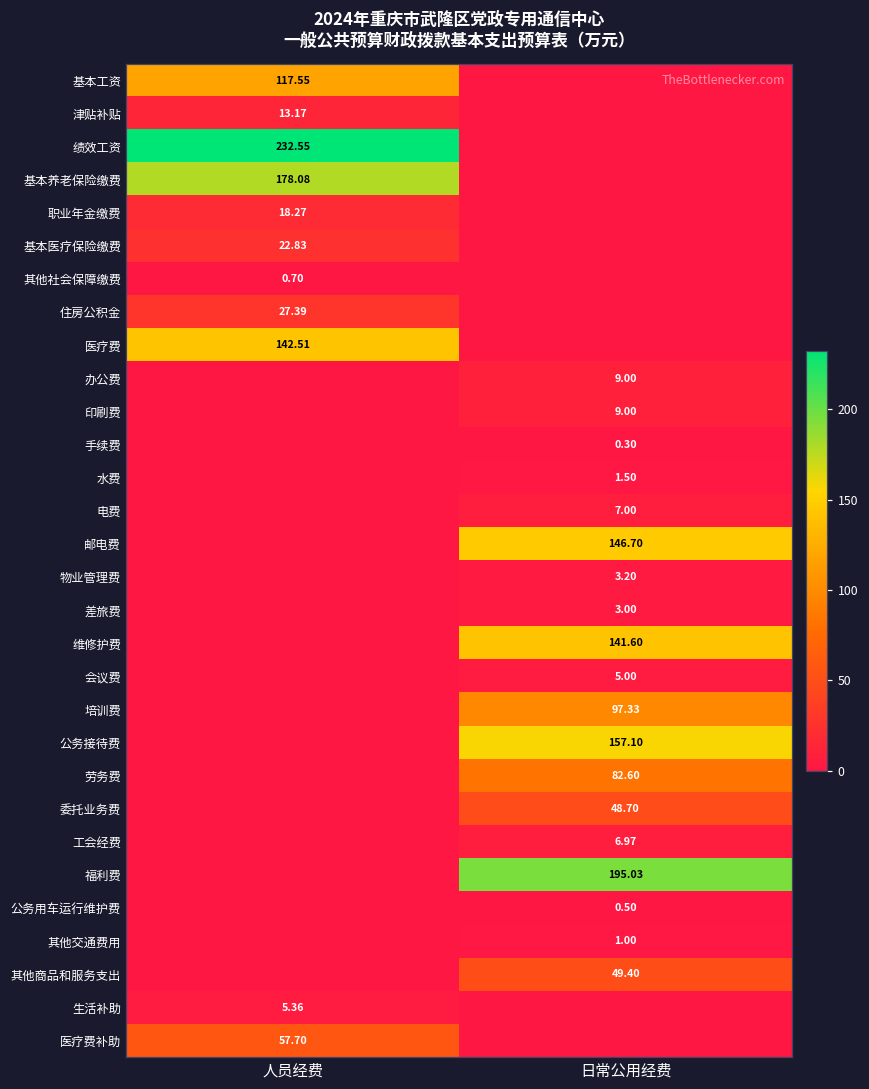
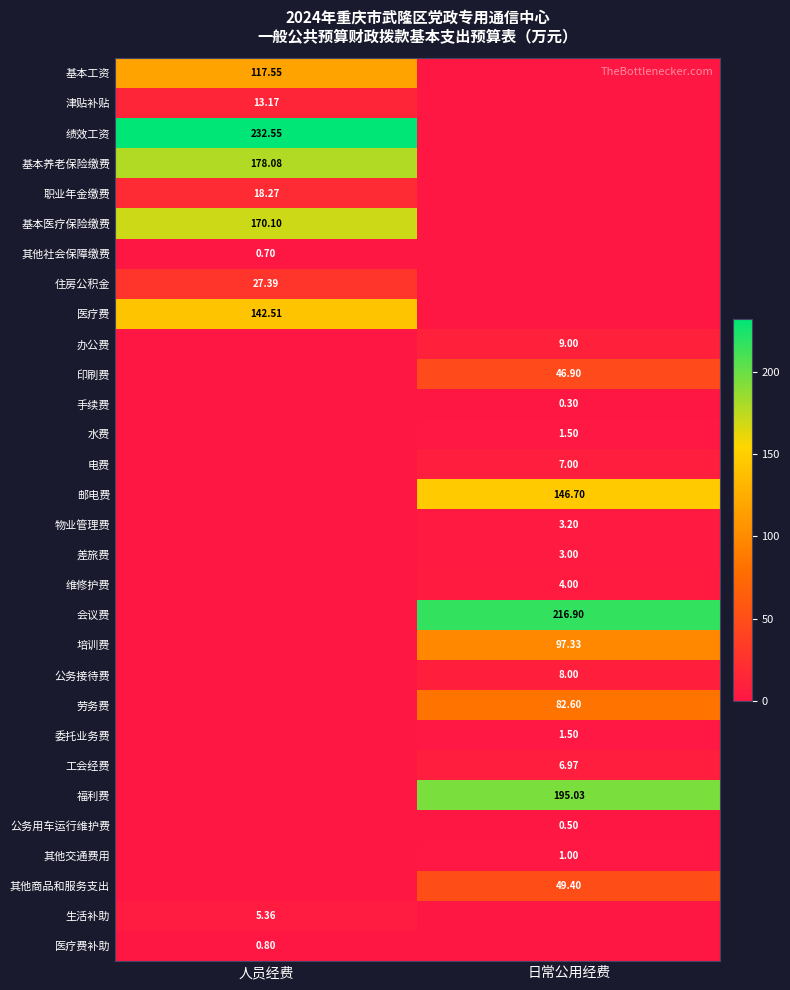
基本医疗保险缴费, 人员经费: 22.83 -> 170.10
印刷费, 日常公用经费: 9.00 -> 46.90
维修护费, 日常公用经费: 141.60 -> 4.00
会议费, 日常公用经费: 5.00 -> 216.90
公务接待费, 日常公用经费: 157.10 -> 8.00
委托业务费, 日常公用经费: 48.70 -> 1.50
医疗费补助, 人员经费: 57.70 -> 0.80
